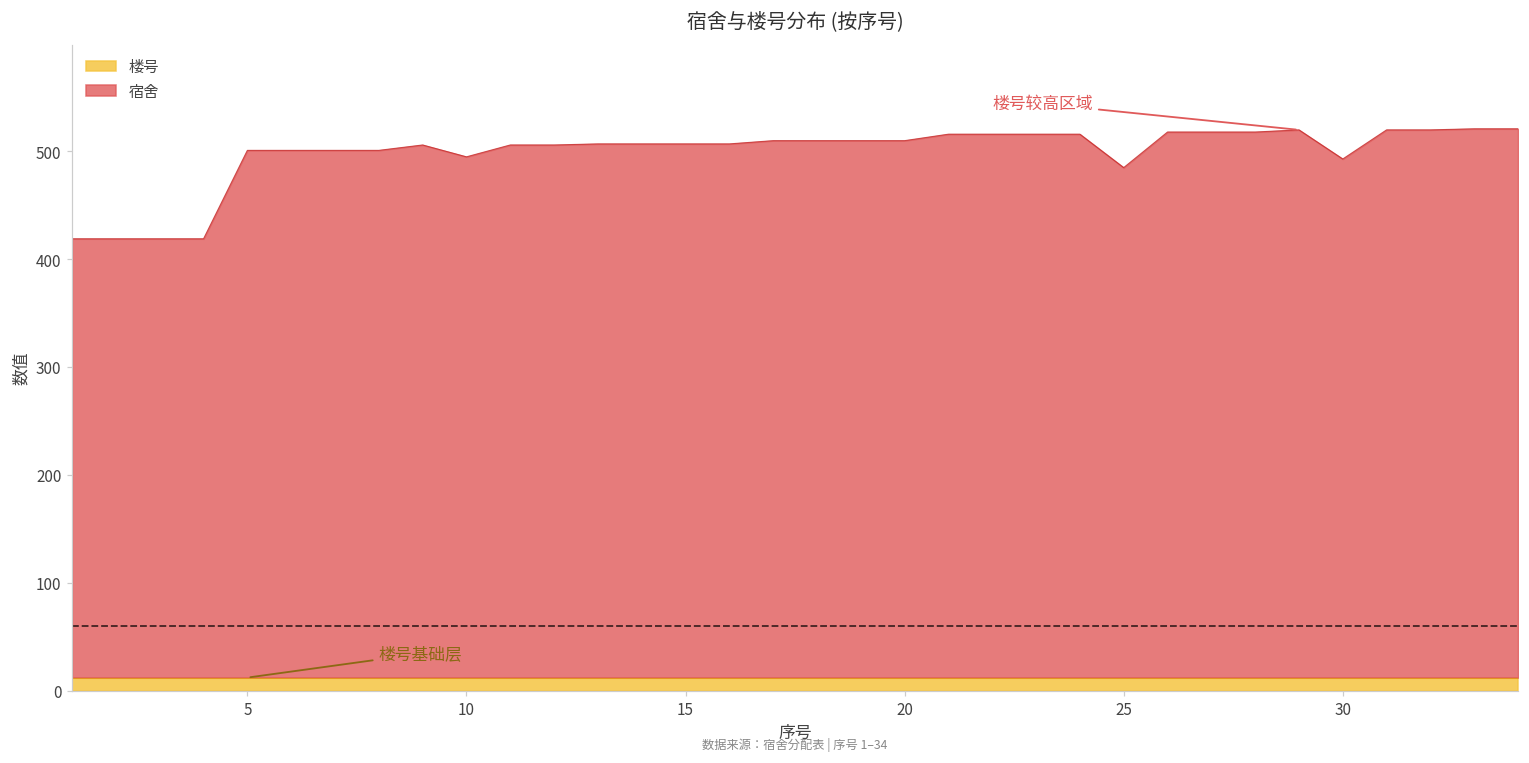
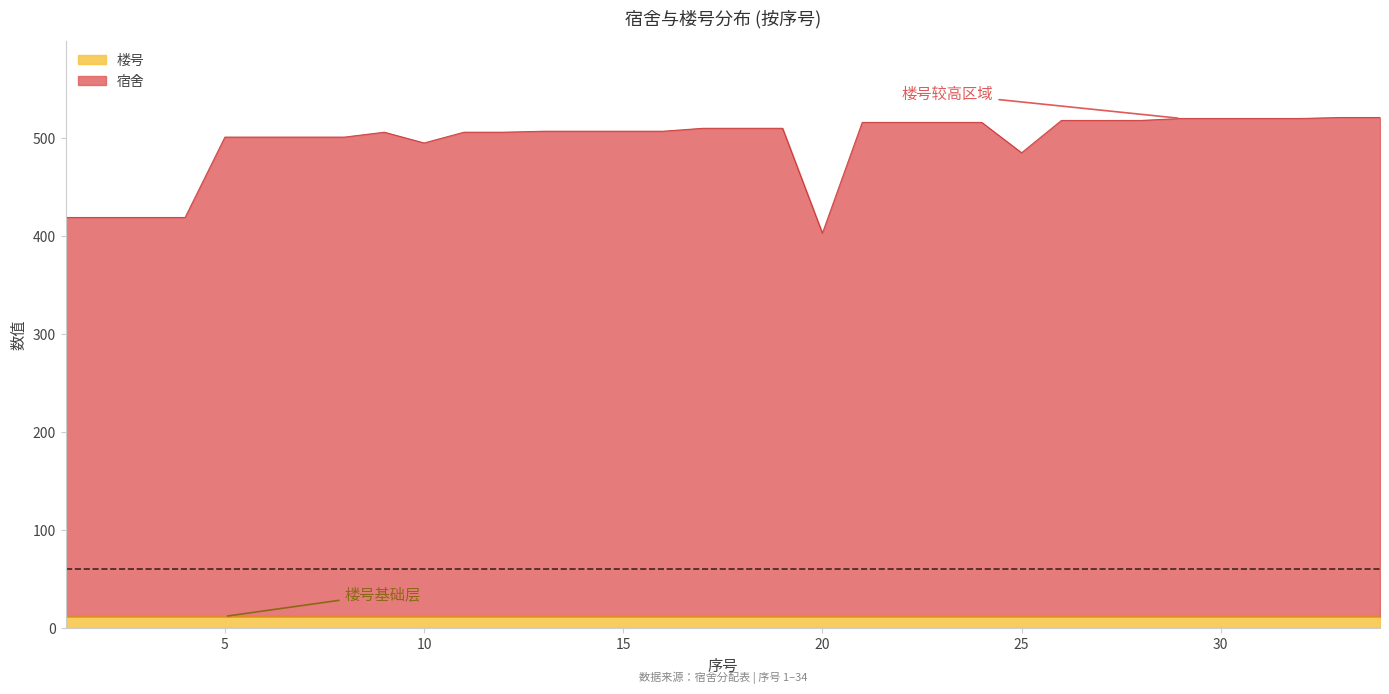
宿舍, 20: 510 -> 400
宿舍, 30: 490 -> 520
